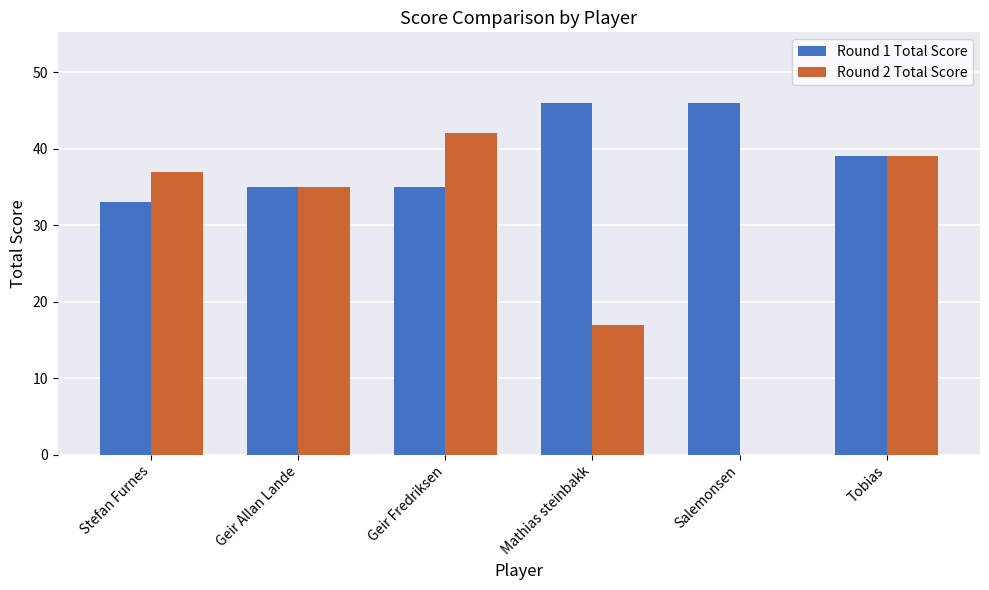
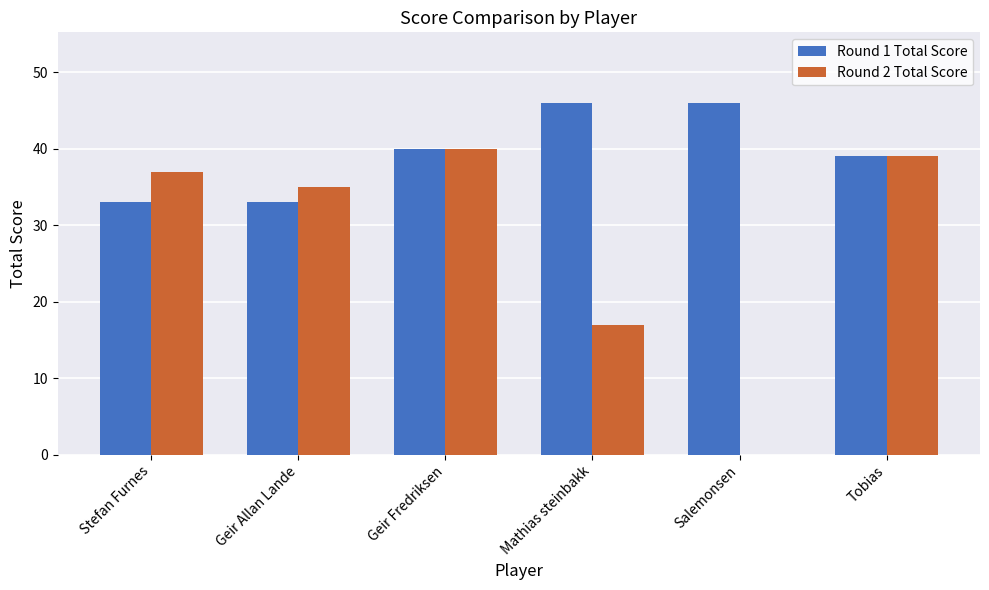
Round 1 Total Score, Geir Allan Lande: 35 -> 33
Round 1 Total Score, Geir Fredriksen: 35 -> 40
Round 2 Total Score, Geir Fredriksen: 42 -> 40
